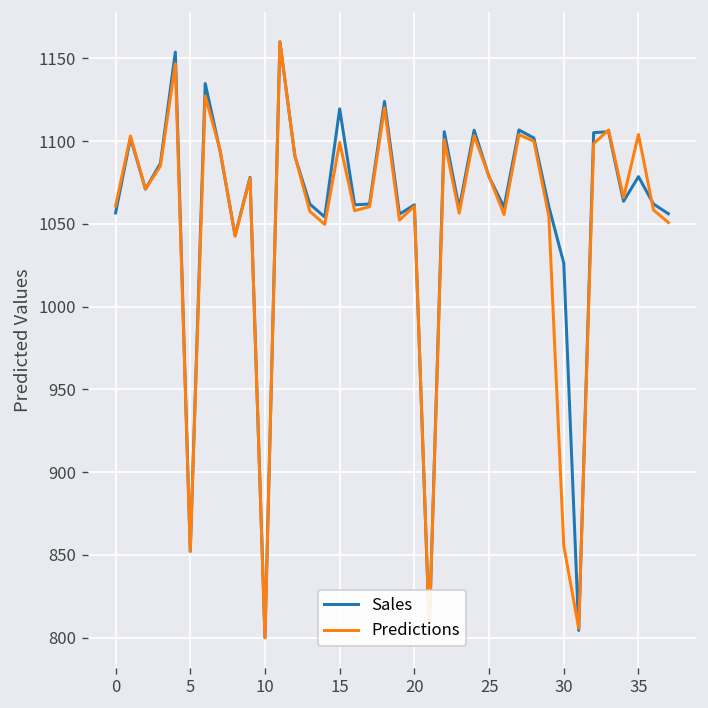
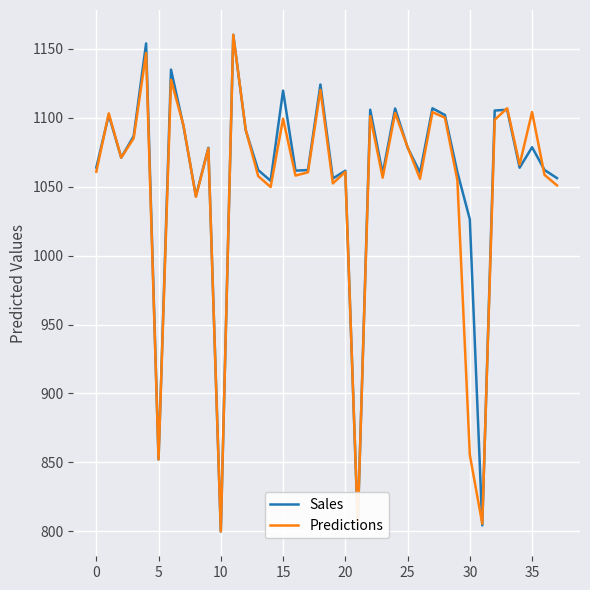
Sales, 0: 1057 -> 1064
